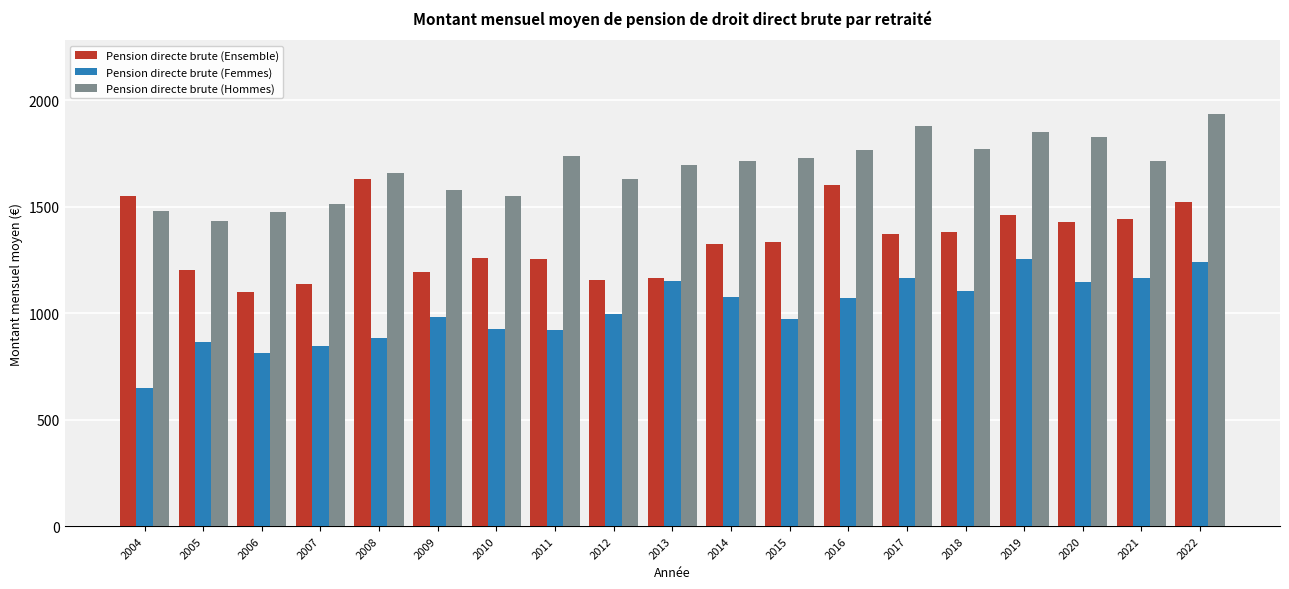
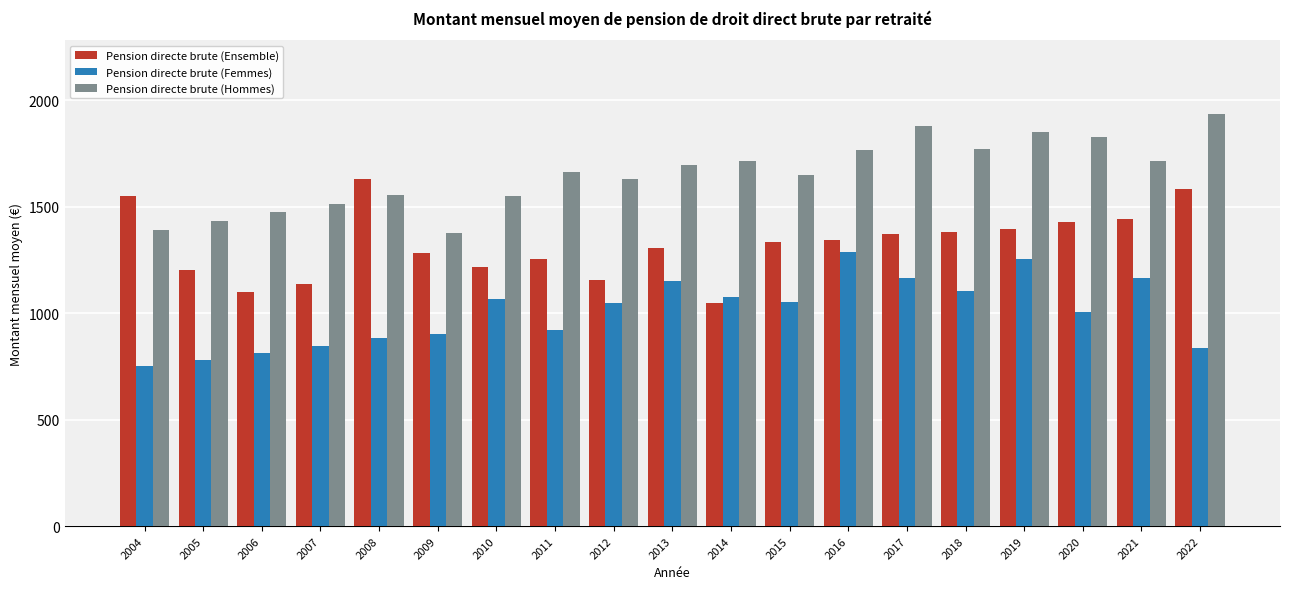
Pension directe brute (Femmes), 2004: 650 -> 750
Pension directe brute (Hommes), 2004: 1480 -> 1390
Pension directe brute (Femmes), 2005: 860 -> 780
Pension directe brute (Hommes), 2008: 1660 -> 1550
Pension directe brute (Ensemble), 2009: 1190 -> 1280
Pension directe brute (Femmes), 2009: 980 -> 900
Pension directe brute (Hommes), 2009: 1580 -> 1380
Pension directe brute (Ensemble), 2010: 1260 -> 1220
Pension directe brute (Femmes), 2010: 930 -> 1070
Pension directe brute (Hommes), 2011: 1740 -> 1660
Pension directe brute (Femmes), 2012: 1000 -> 1050
Pension directe brute (Ensemble), 2013: 1170 -> 1310
Pension directe brute (Ensemble), 2014: 1320 -> 1050
Pension directe brute (Femmes), 2015: 970 -> 1050
Pension directe brute (Hommes), 2015: 1730 -> 1650
Pension directe brute (Ensemble), 2016: 1600 -> 1350
Pension directe brute (Femmes), 2016: 1070 -> 1290
Pension directe brute (Ensemble), 2019: 1460 -> 1390
Pension directe brute (Femmes), 2020: 1150 -> 1000
Pension directe brute (Ensemble), 2022: 1520 -> 1580
Pension directe brute (Femmes), 2022: 1240 -> 840
